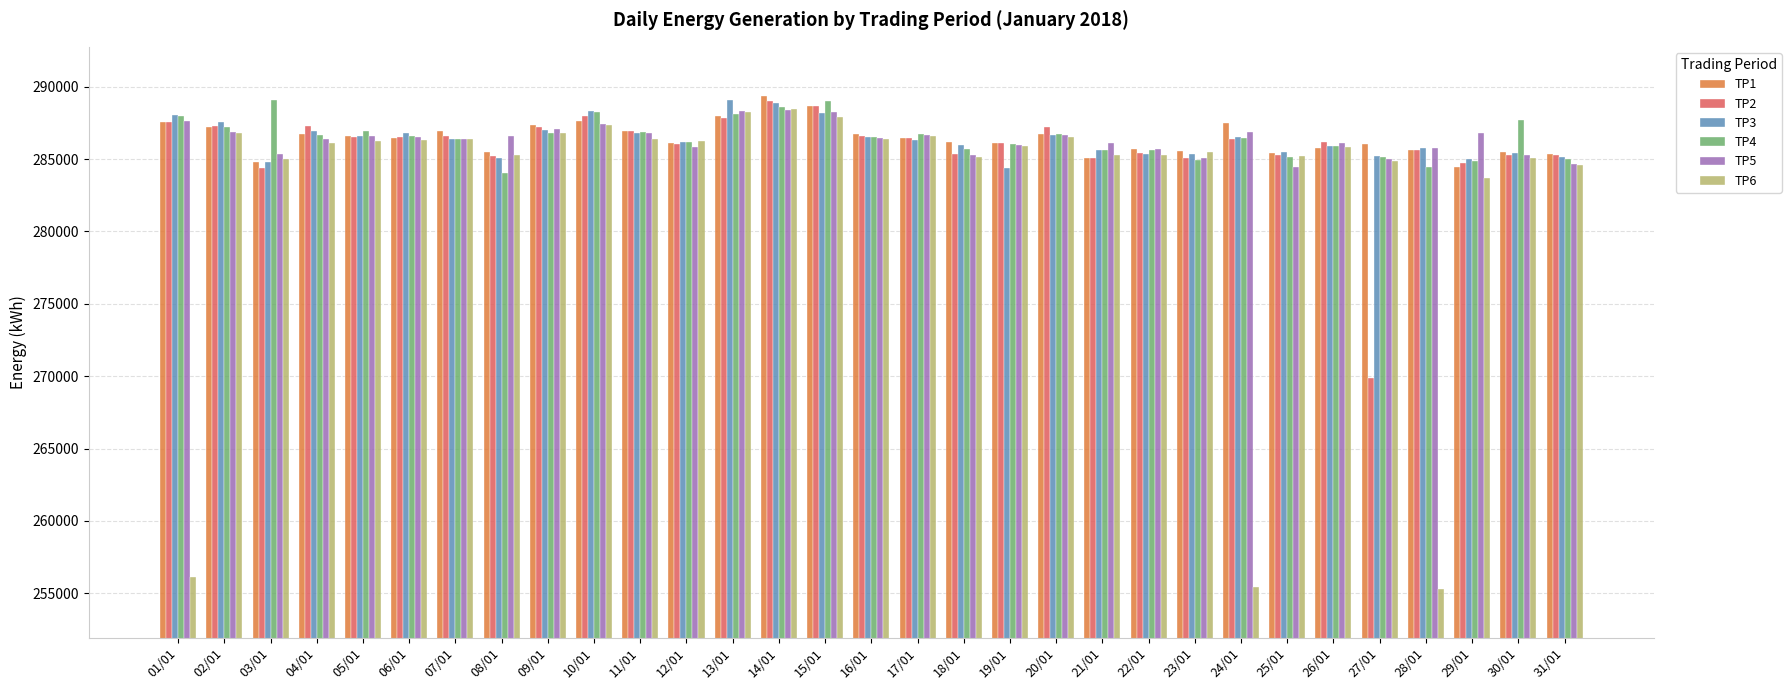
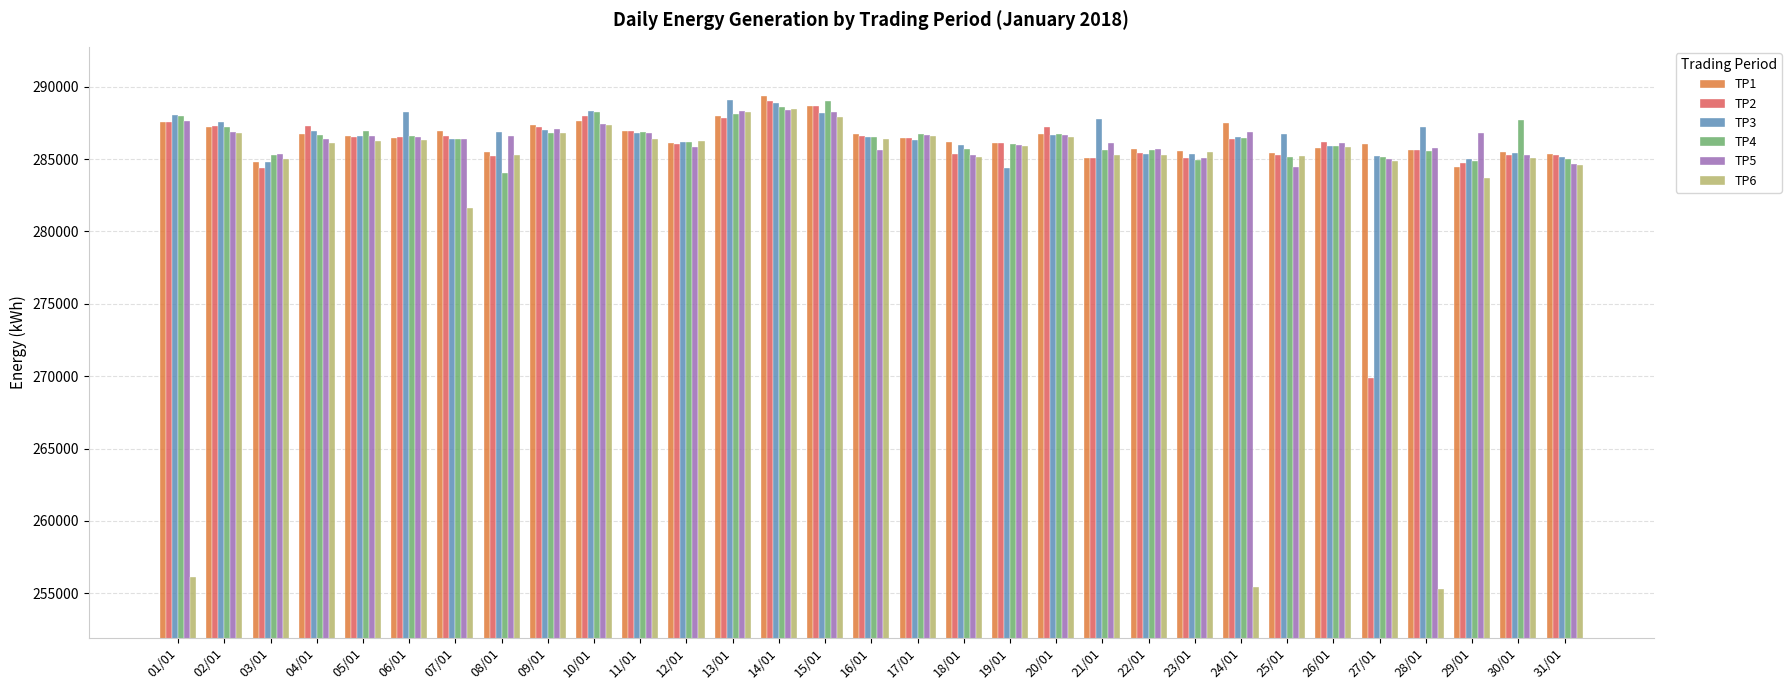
TP4, 03/01: 289100 -> 285300
TP3, 06/01: 286800 -> 288300
TP6, 07/01: 286400 -> 281600
TP3, 08/01: 285100 -> 286900
TP5, 16/01: 286400 -> 285600
TP3, 21/01: 285600 -> 287700
TP3, 25/01: 285500 -> 286800
TP3, 28/01: 285700 -> 287200
TP4, 28/01: 284500 -> 285500
